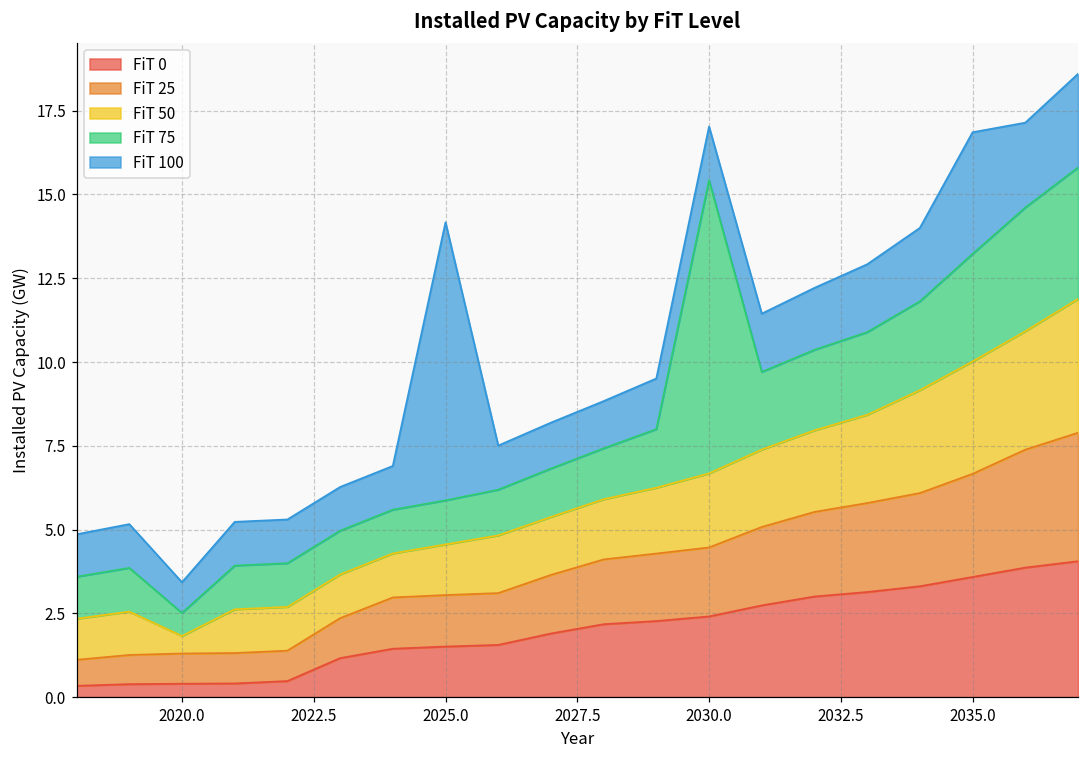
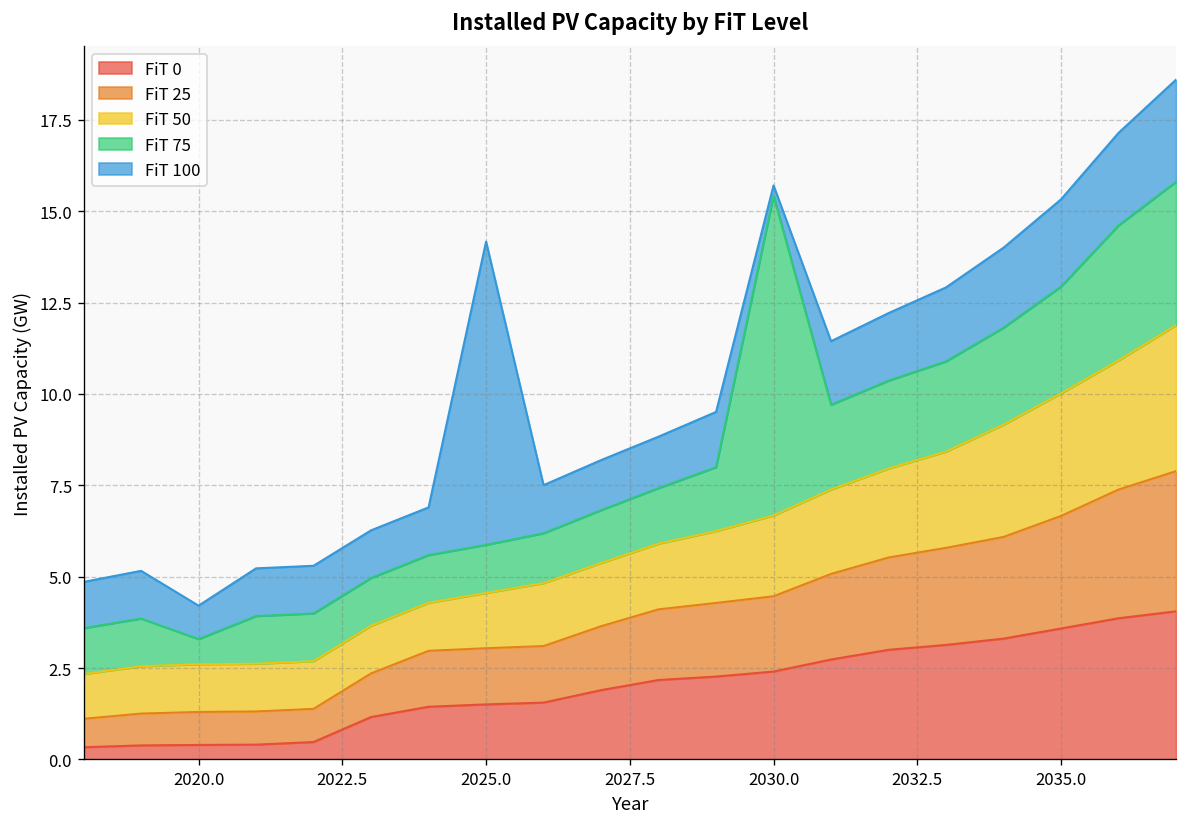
FiT 50, 2020.0: 0.5 -> 1.3
FiT 100, 2030.0: 1.6 -> 0.3
FiT 75, 2035.0: 3.2 -> 2.9
FiT 100, 2035.0: 3.6 -> 2.4
